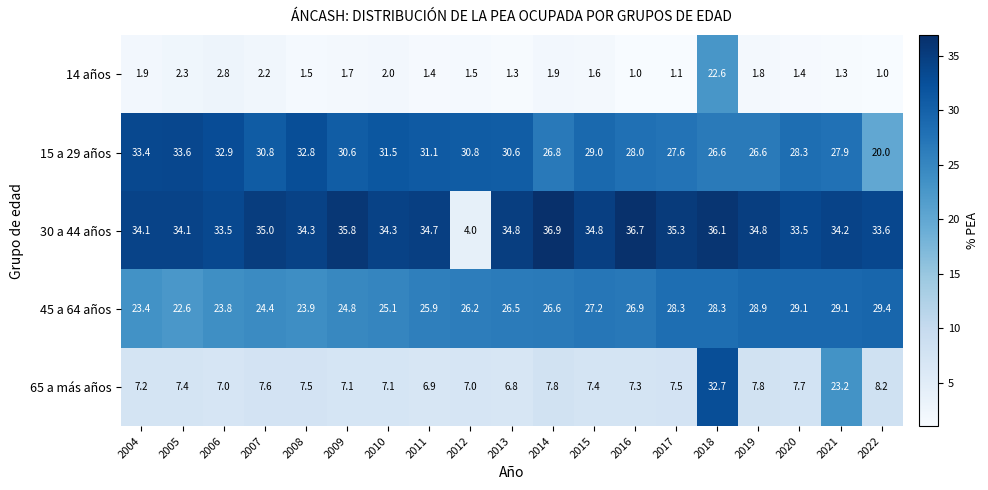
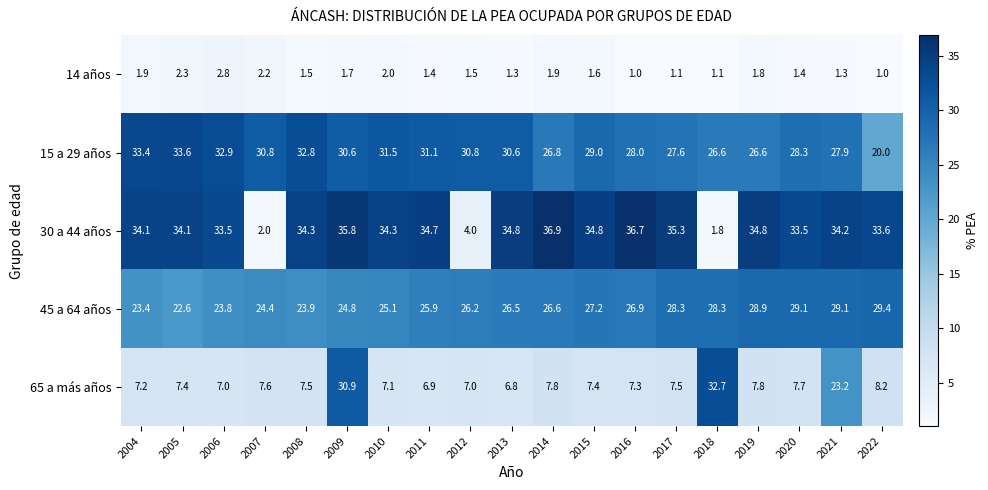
14 años, 2018: 22.6 -> 1.1
30 a 44 años, 2007: 35.0 -> 2.0
30 a 44 años, 2018: 36.1 -> 1.8
65 a más años, 2009: 7.1 -> 30.9
